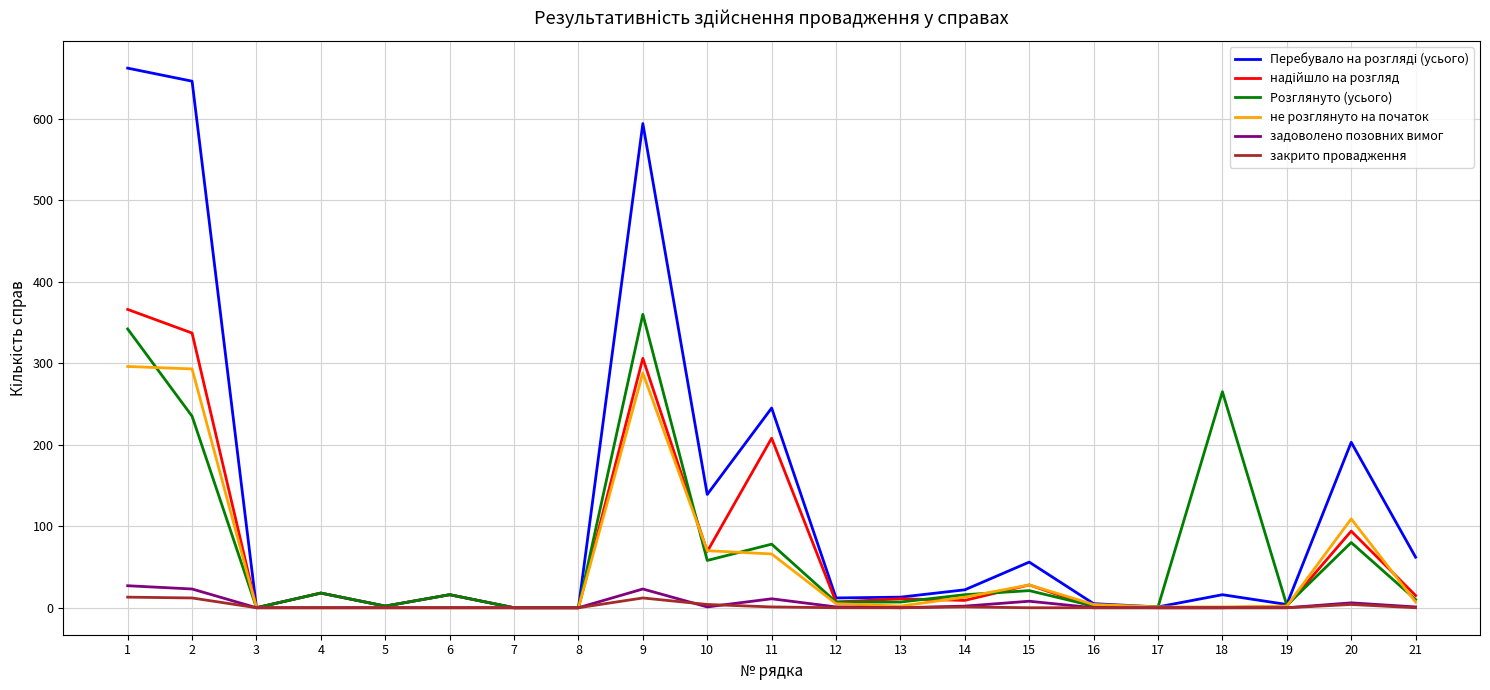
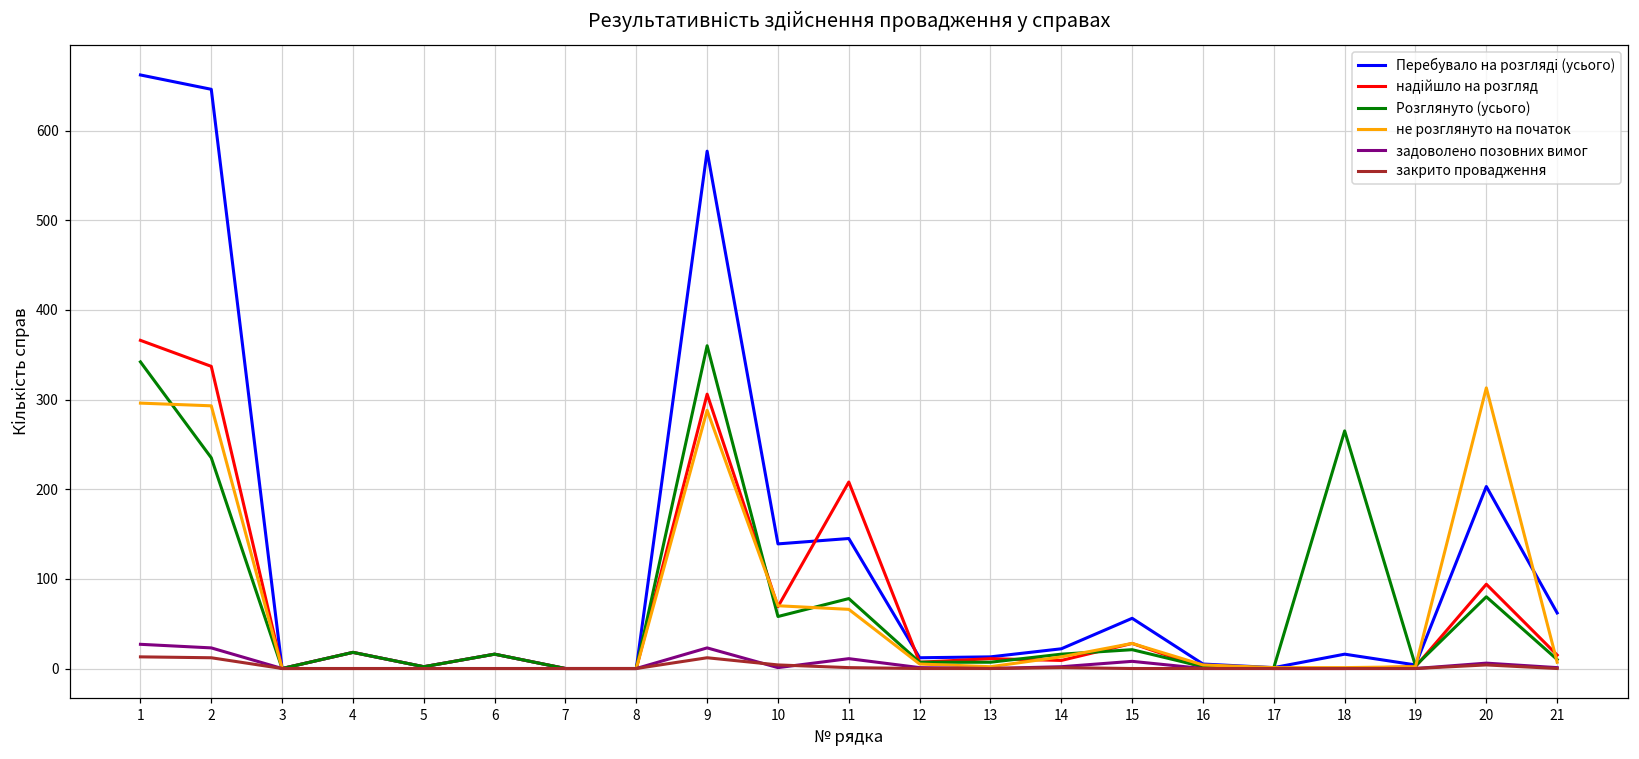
Перебувало на розгляді (усього), 9: 590 -> 580
Перебувало на розгляді (усього), 11: 250 -> 150
не розглянуто на початок, 20: 110 -> 310
